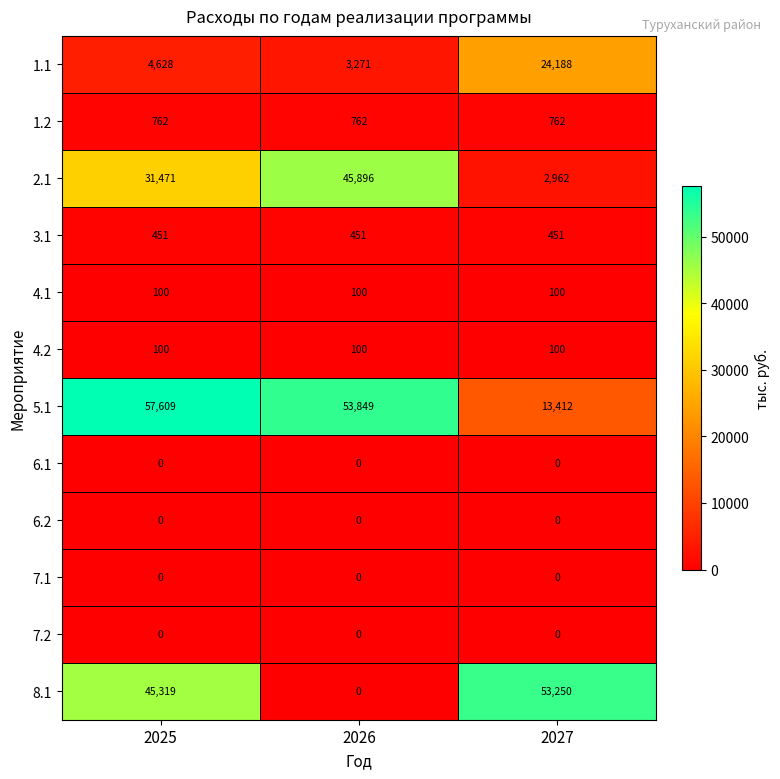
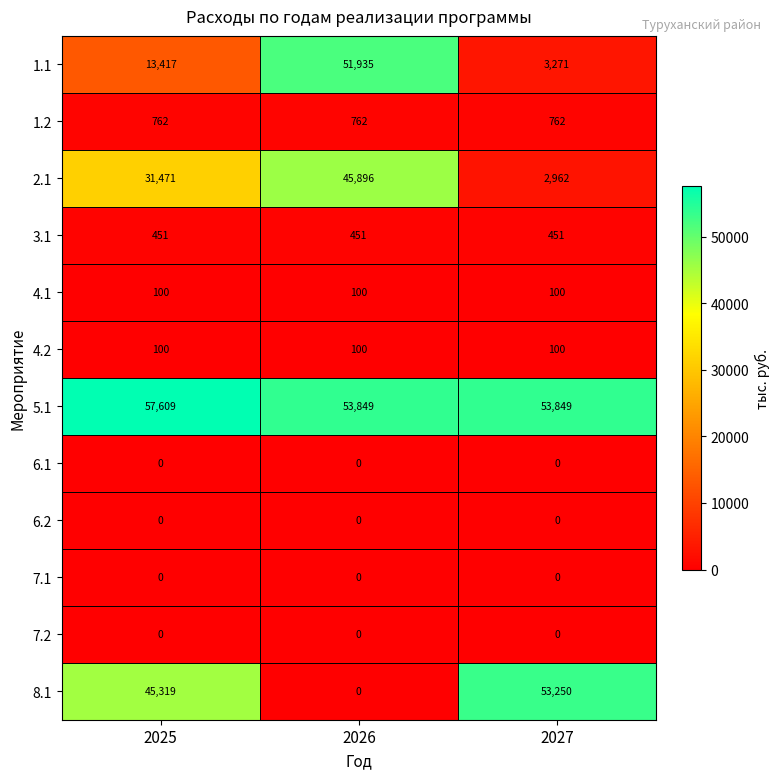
1.1, 2025: 4,628 -> 13,417
1.1, 2026: 3,271 -> 51,935
1.1, 2027: 24,188 -> 3,271
5.1, 2027: 13,412 -> 53,849
